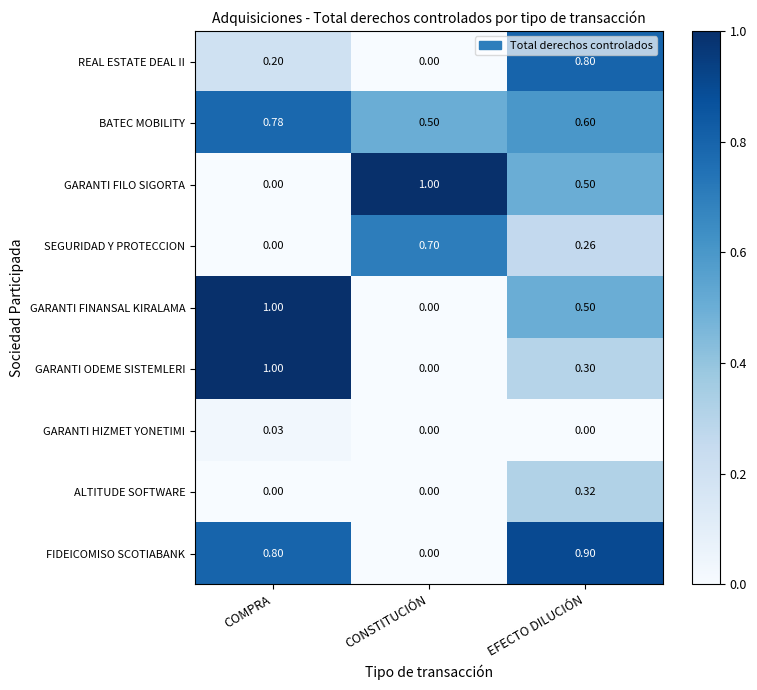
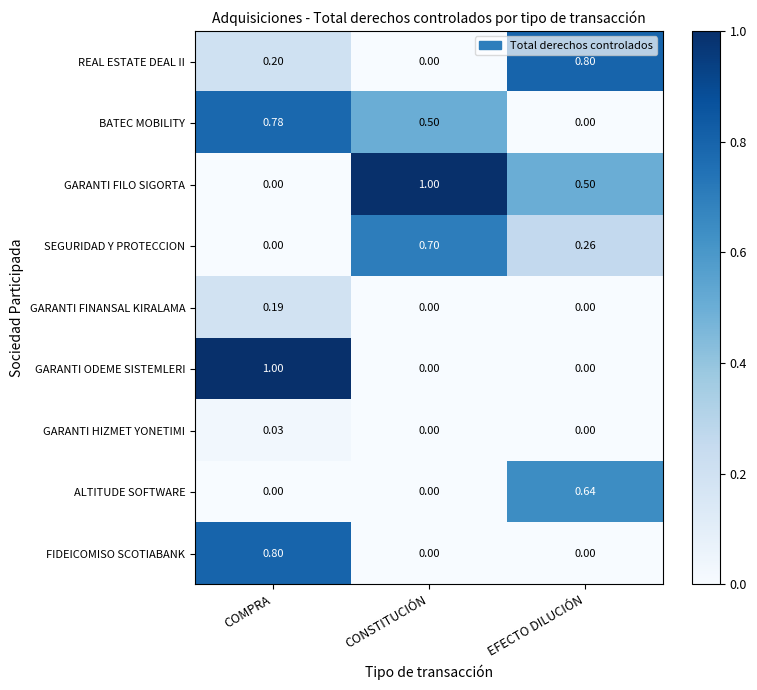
BATEC MOBILITY, EFECTO DILUCIÓN: 0.60 -> 0.00
GARANTI FINANSAL KIRALAMA, COMPRA: 1.00 -> 0.19
GARANTI FINANSAL KIRALAMA, EFECTO DILUCIÓN: 0.50 -> 0.00
GARANTI ODEME SISTEMLERI, EFECTO DILUCIÓN: 0.30 -> 0.00
ALTITUDE SOFTWARE, EFECTO DILUCIÓN: 0.32 -> 0.64
FIDEICOMISO SCOTIABANK, EFECTO DILUCIÓN: 0.90 -> 0.00
